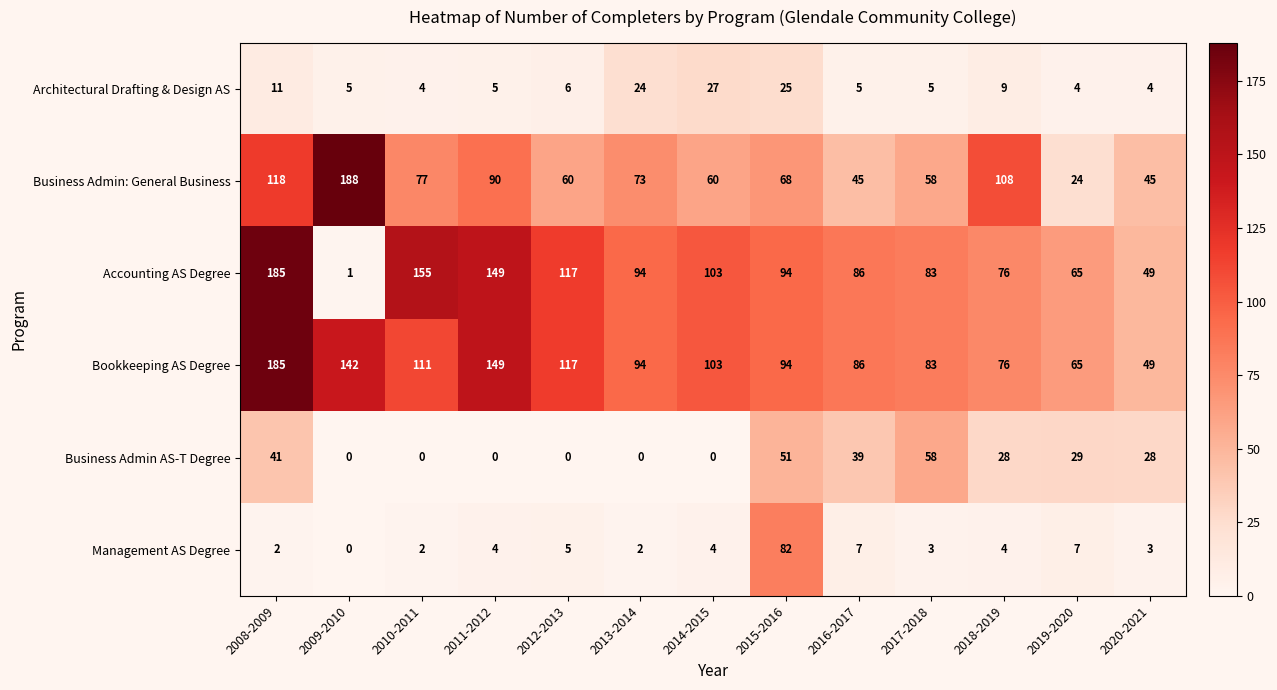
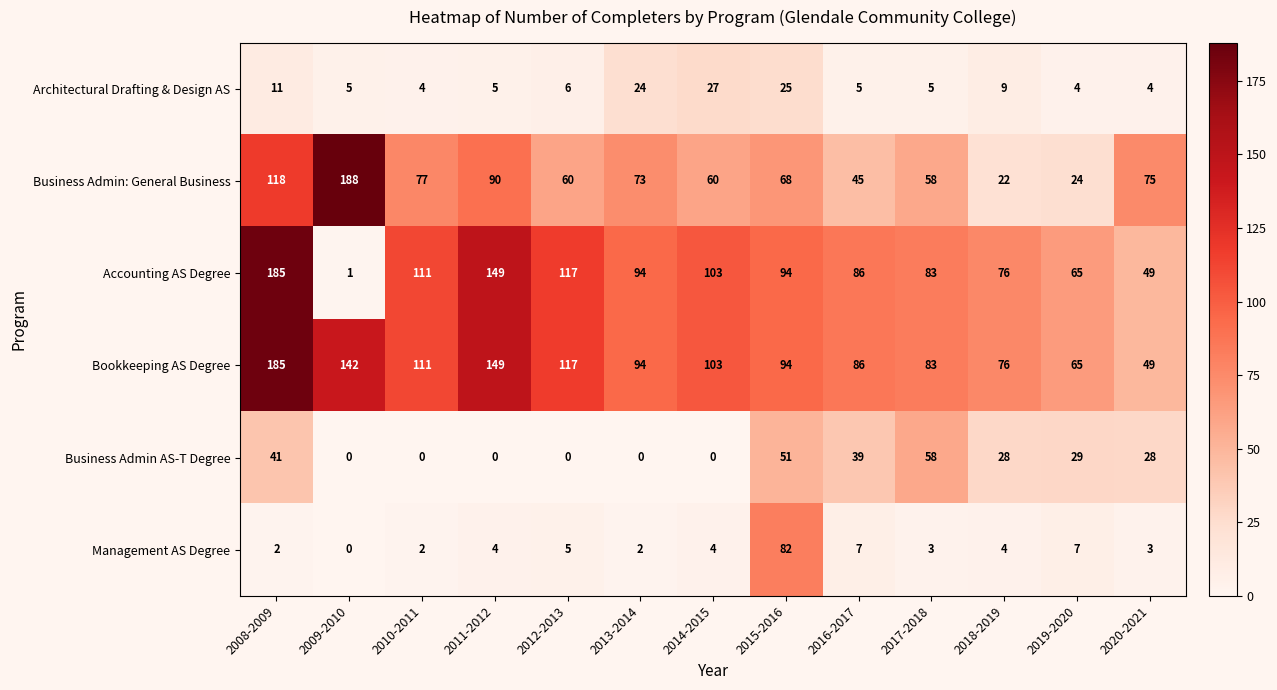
Business Admin: General Business, 2018-2019: 108 -> 22
Business Admin: General Business, 2020-2021: 45 -> 75
Accounting AS Degree, 2010-2011: 155 -> 111
